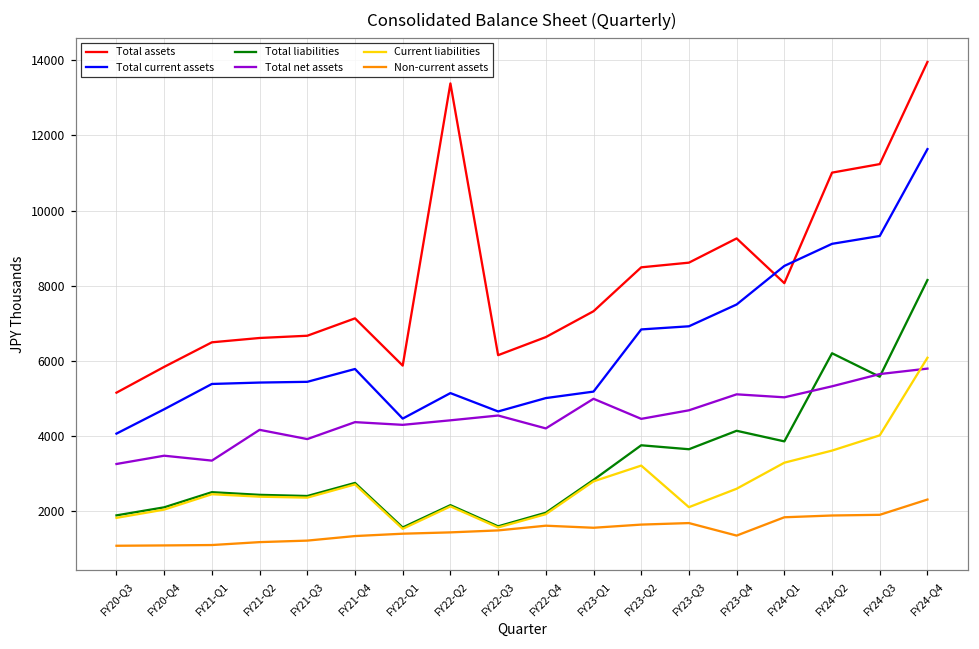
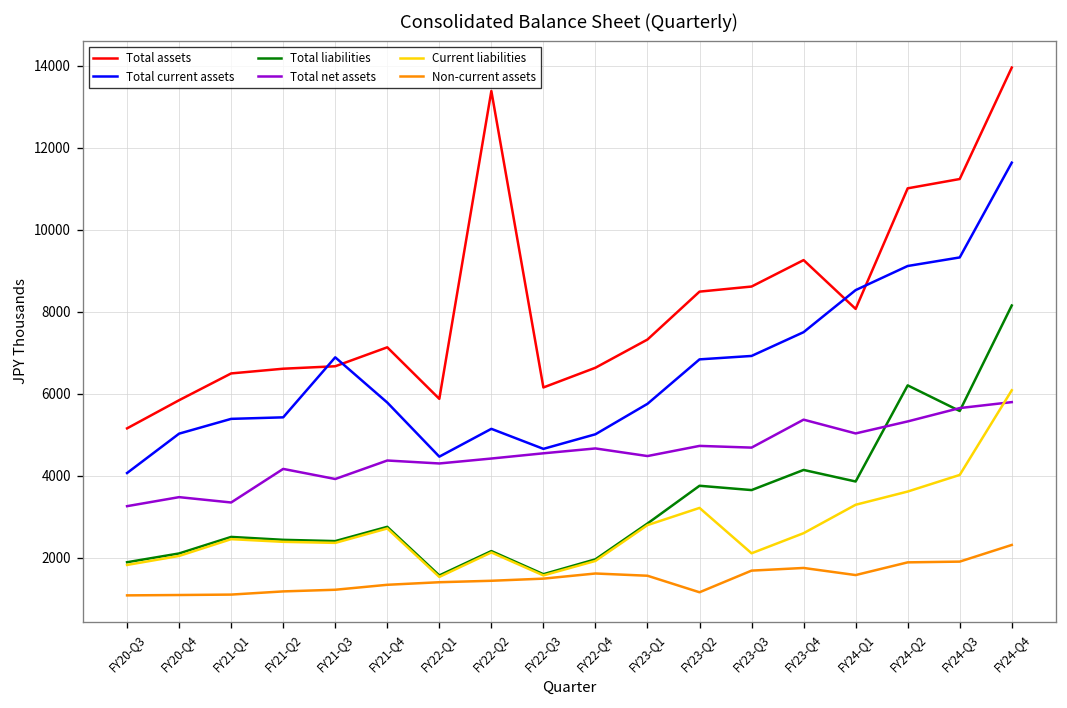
Total current assets, FY20-Q4: 4700 -> 5000
Total current assets, FY21-Q3: 5400 -> 6900
Total net assets, FY22-Q4: 4200 -> 4700
Total current assets, FY23-Q1: 5200 -> 5800
Total net assets, FY23-Q1: 5000 -> 4500
Total net assets, FY23-Q2: 4500 -> 4700
Non-current assets, FY23-Q2: 1700 -> 1200
Total net assets, FY23-Q4: 5100 -> 5400
Non-current assets, FY23-Q4: 1400 -> 1800
Non-current assets, FY24-Q1: 1800 -> 1600
